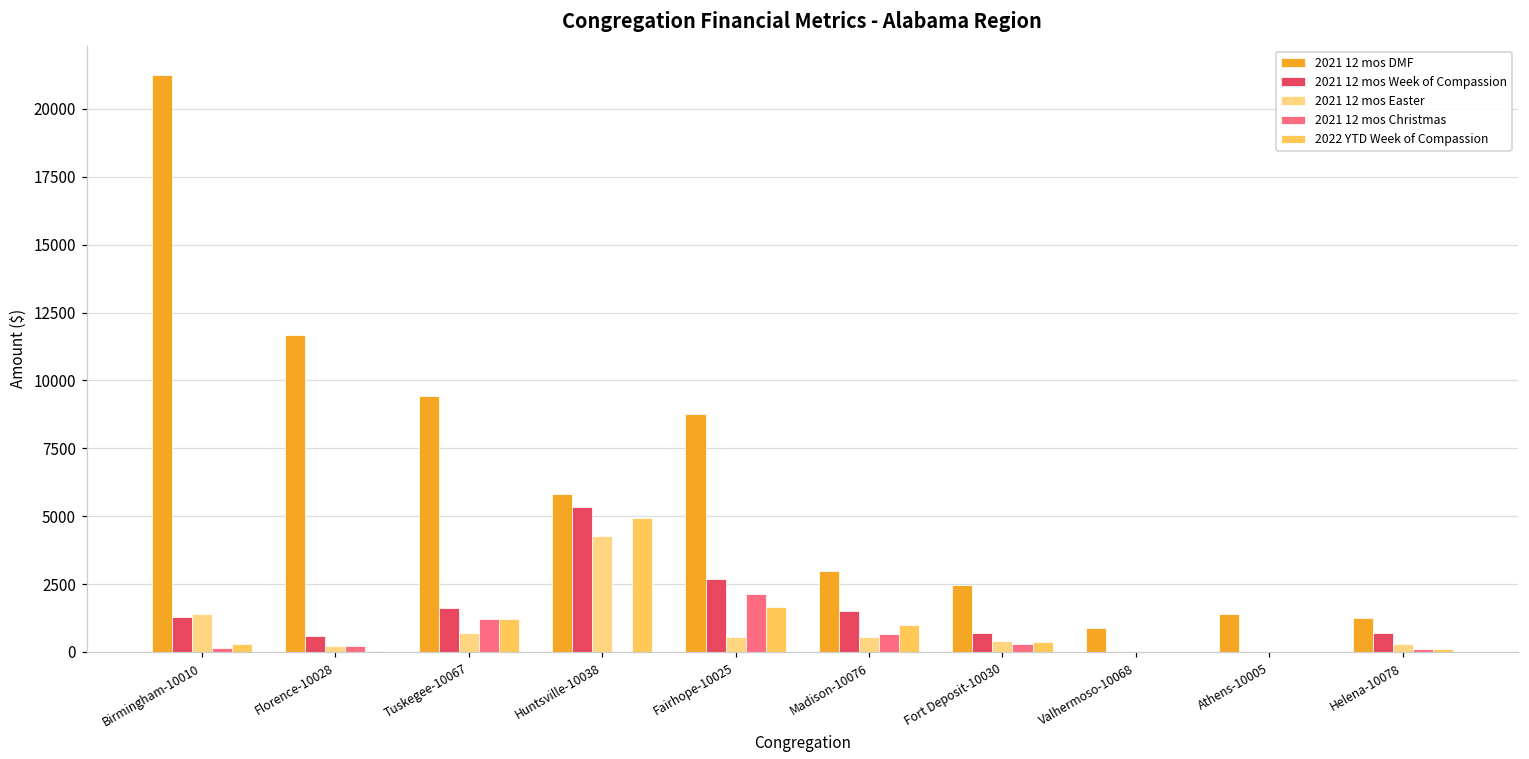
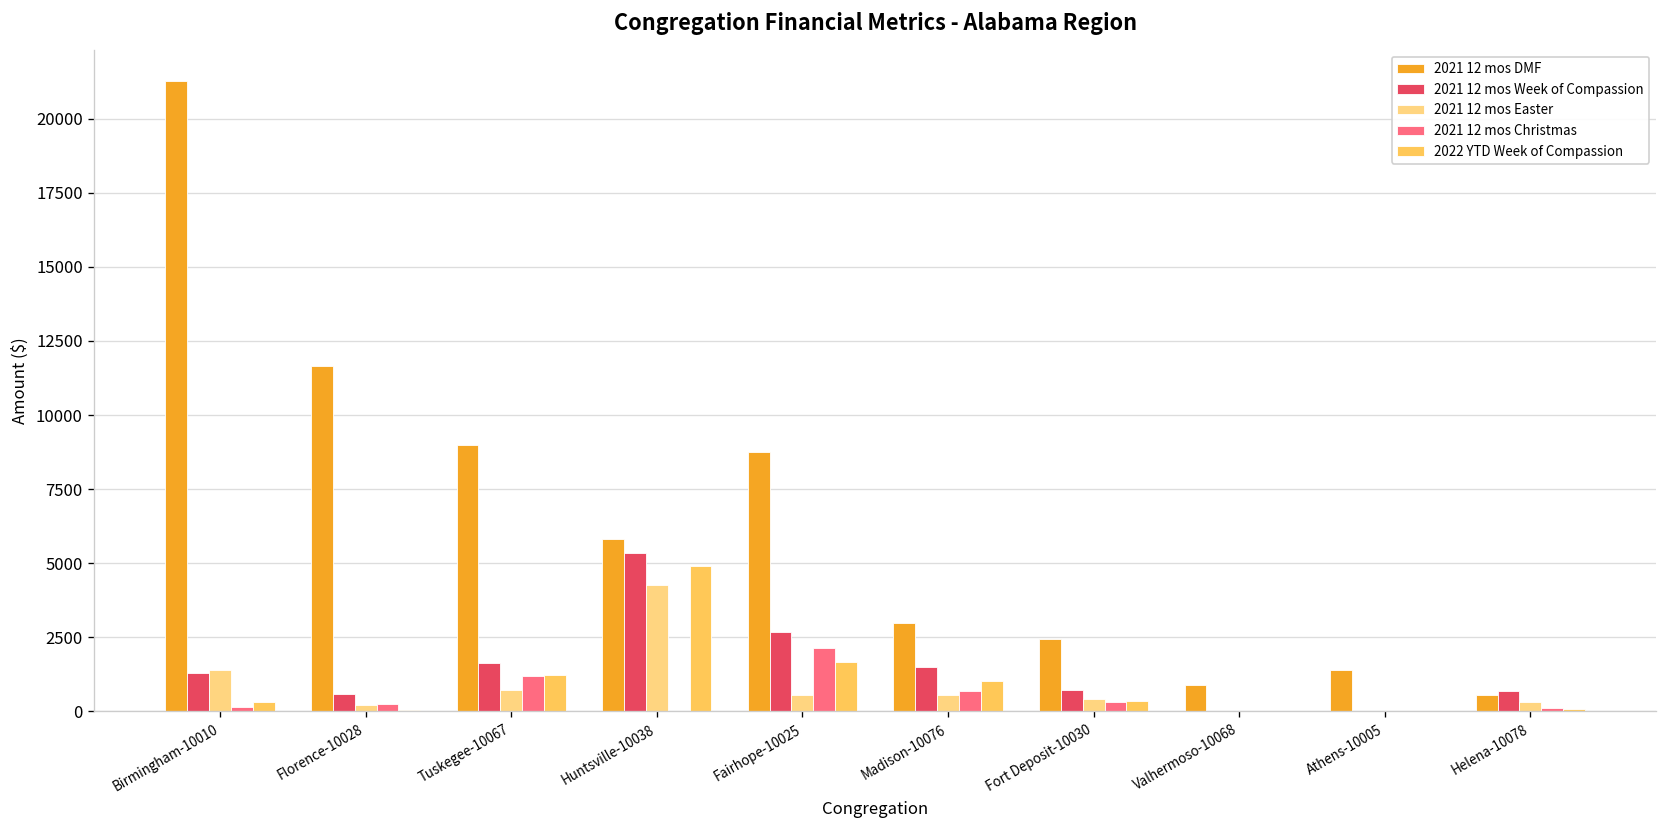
2021 12 mos DMF, Tuskegee-10067: 9400 -> 9000
2021 12 mos DMF, Helena-10078: 1300 -> 500
